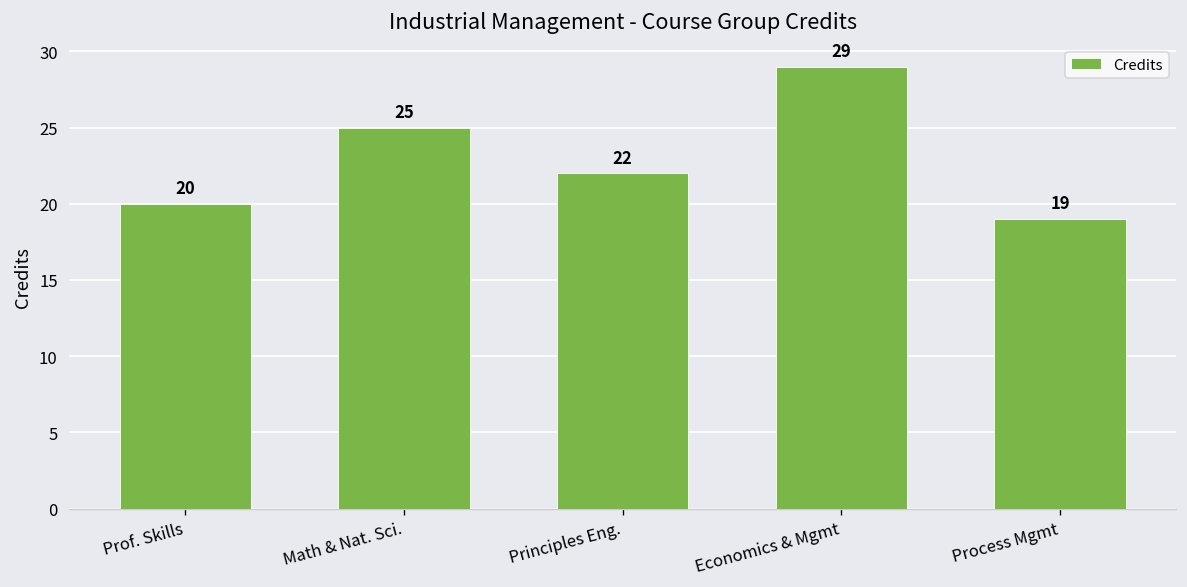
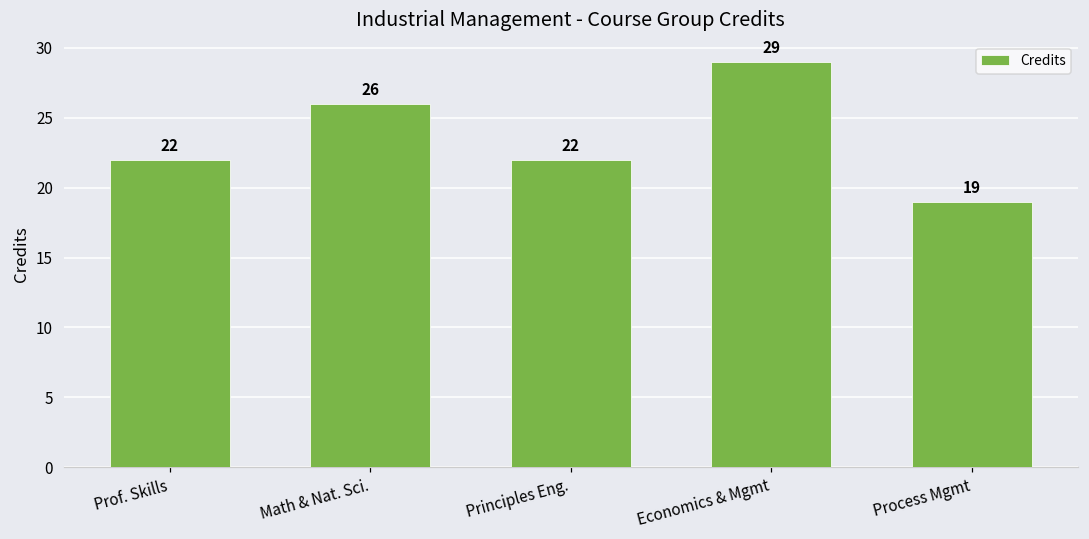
Prof. Skills: 20 -> 22
Math & Nat. Sci.: 25 -> 26
